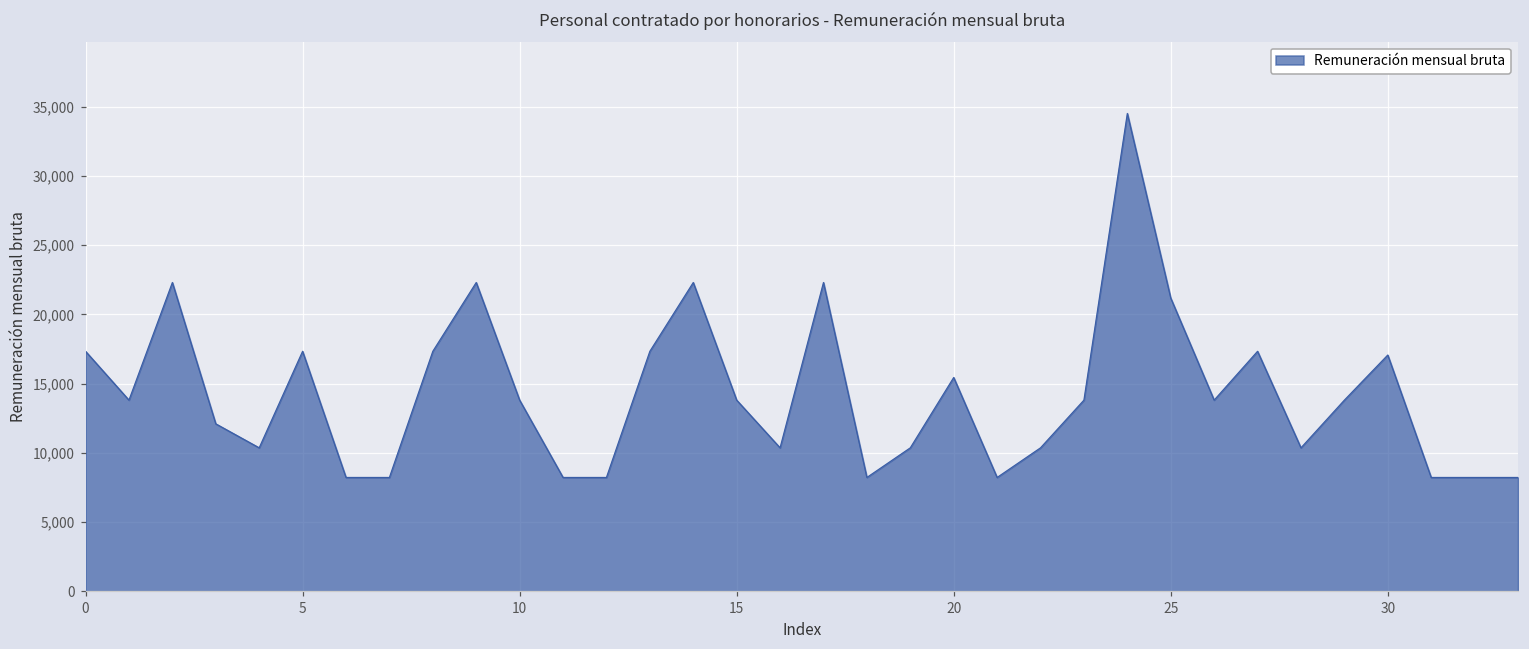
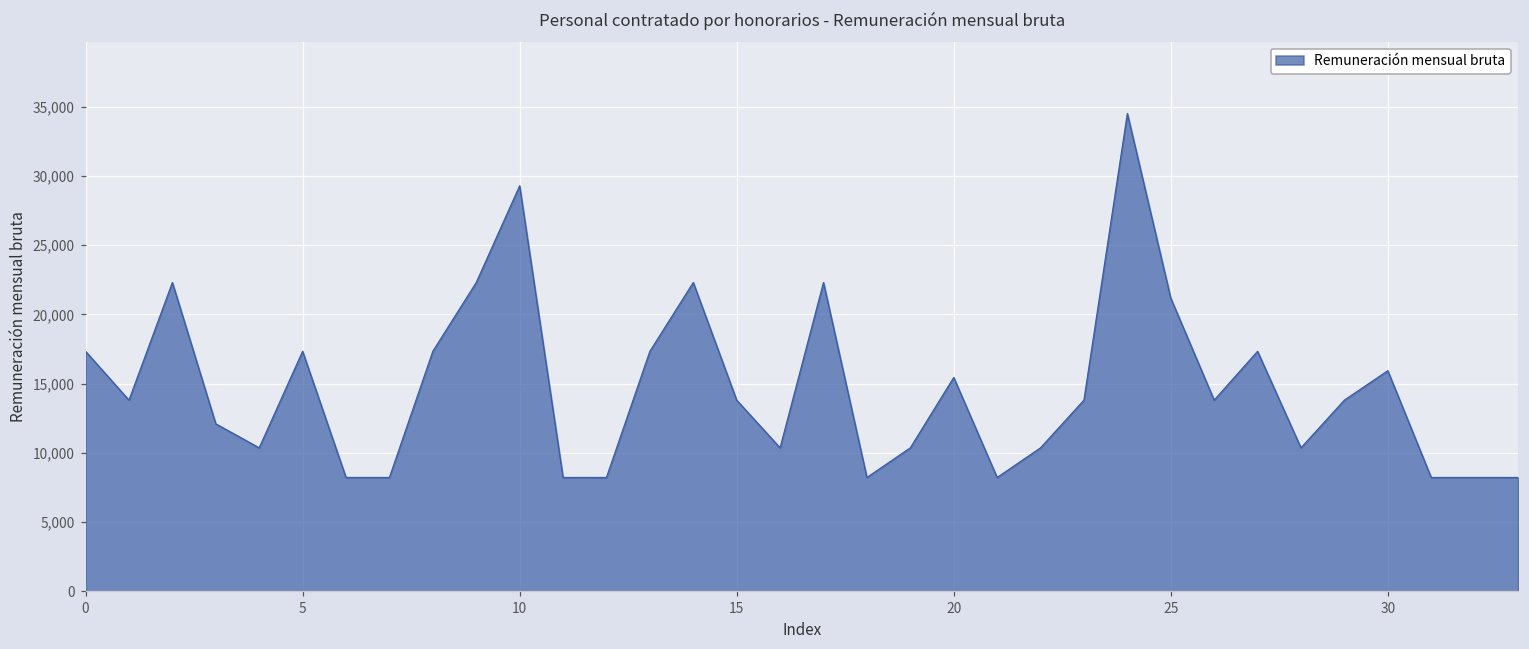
10: 13,800 -> 29,300
30: 17,100 -> 15,900
